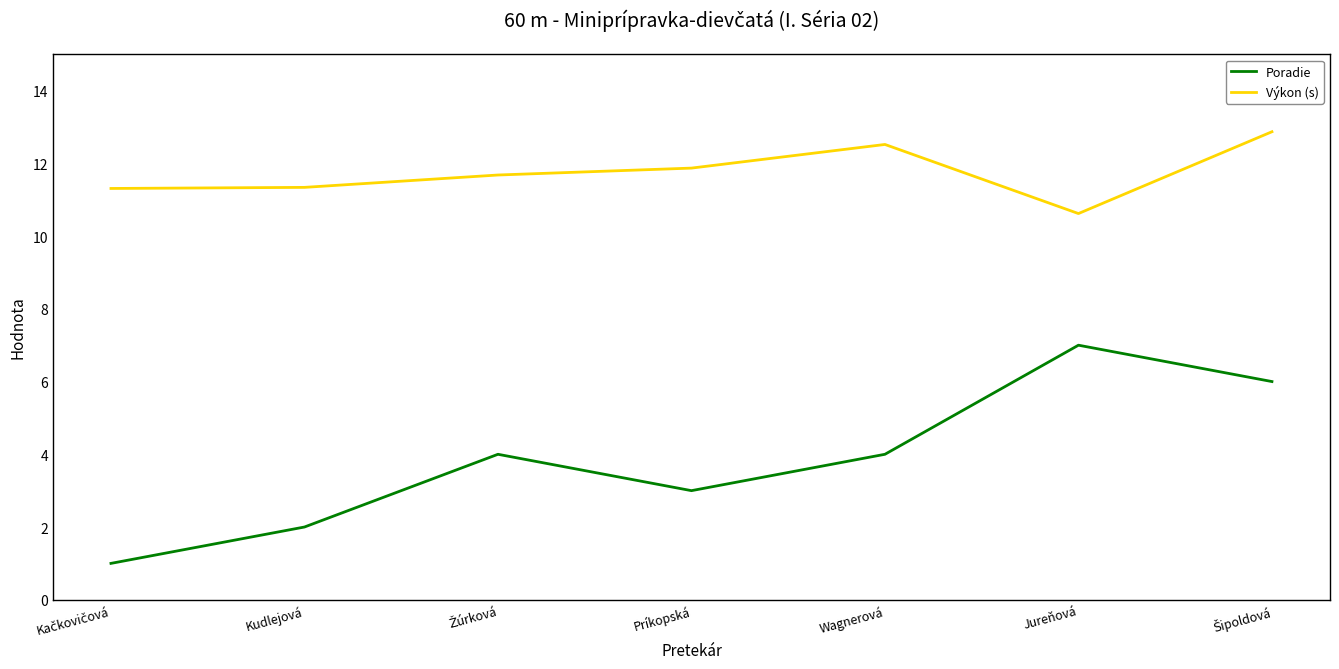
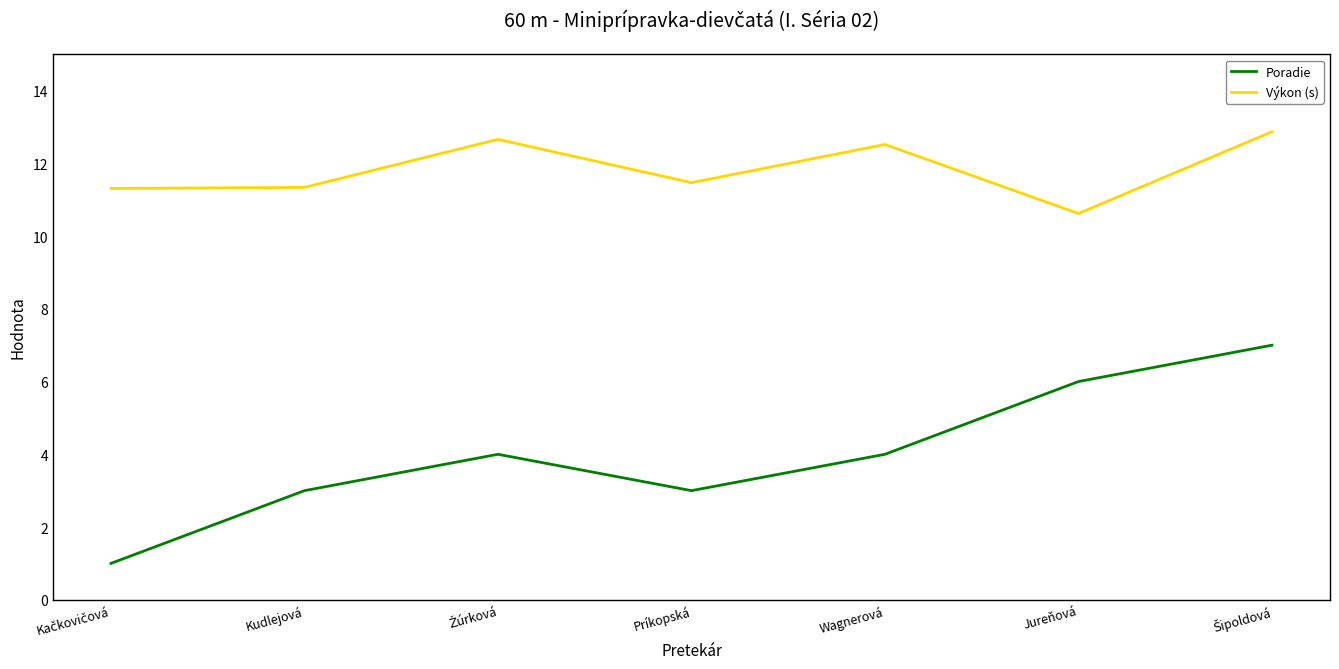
Poradie, Kudlejová: 2 -> 3
Výkon (s), Žúrková: 11.7 -> 12.7
Výkon (s), Príkopská: 11.9 -> 11.5
Poradie, Jureňová: 7 -> 6
Poradie, Šipoldová: 6 -> 7
